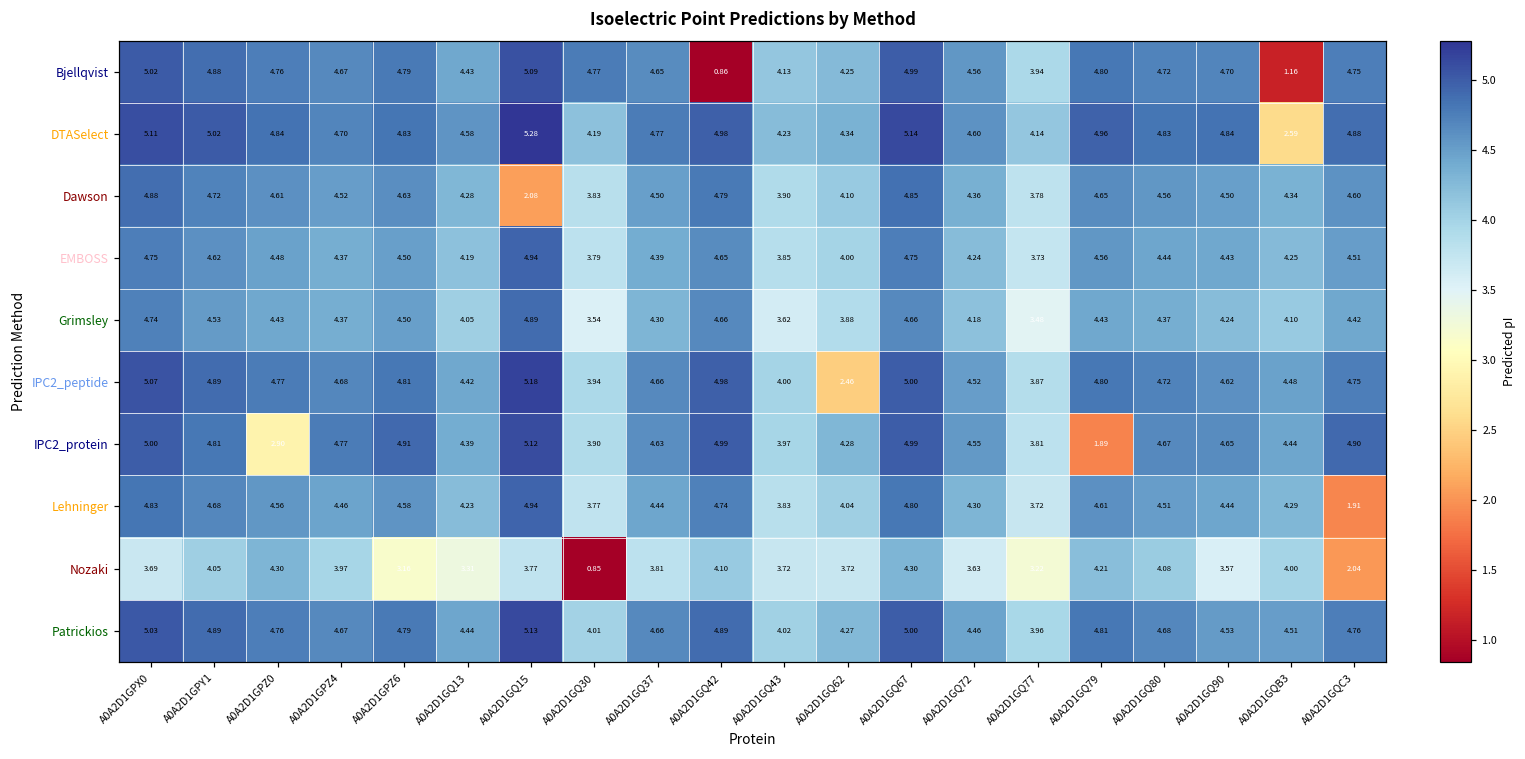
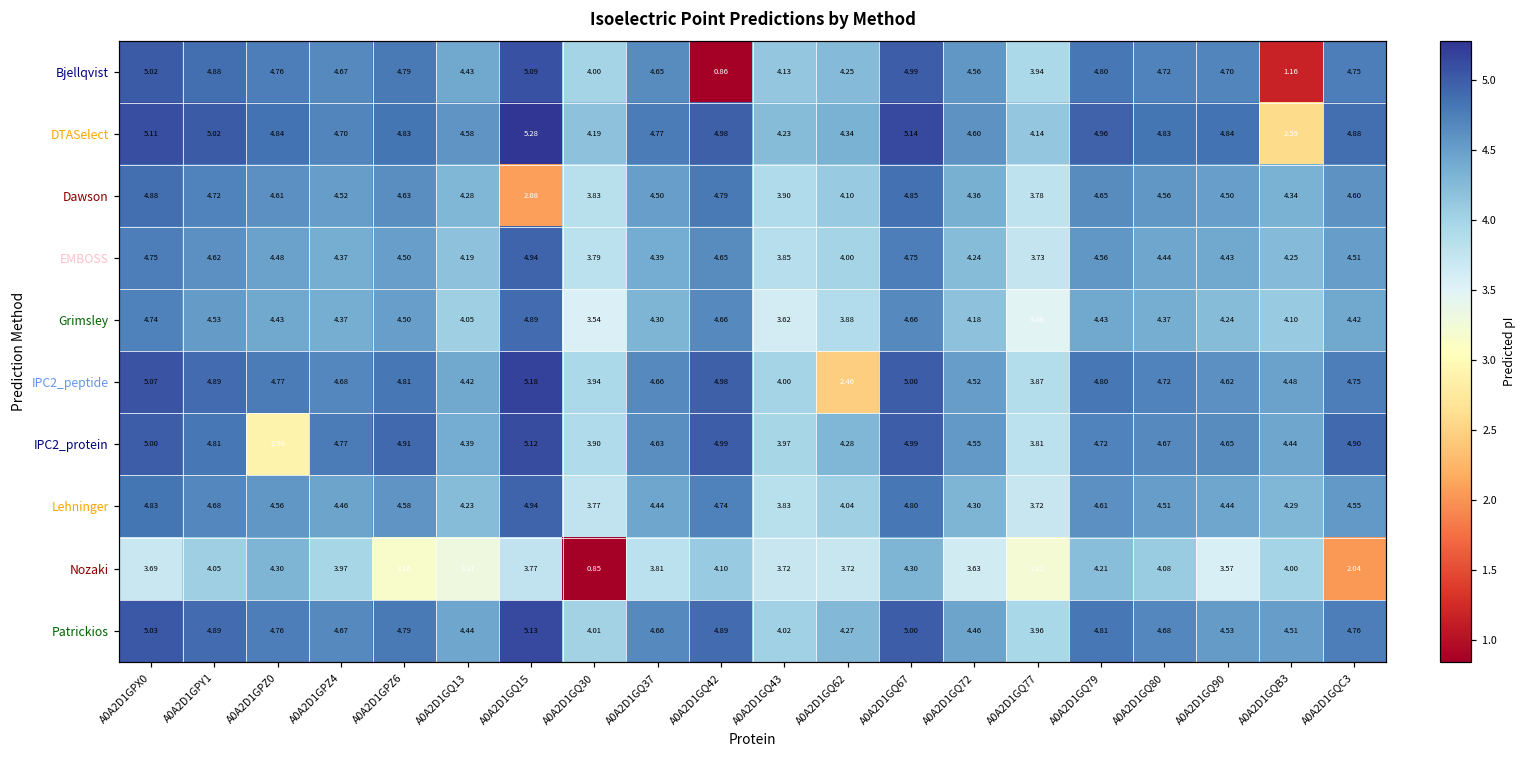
Bjellqvist, A0A2D1GQ30: 4.77 -> 4.00
IPC2_protein, A0A2D1GQ79: 1.89 -> 4.72
Lehninger, A0A2D1GQC3: 1.91 -> 4.55
